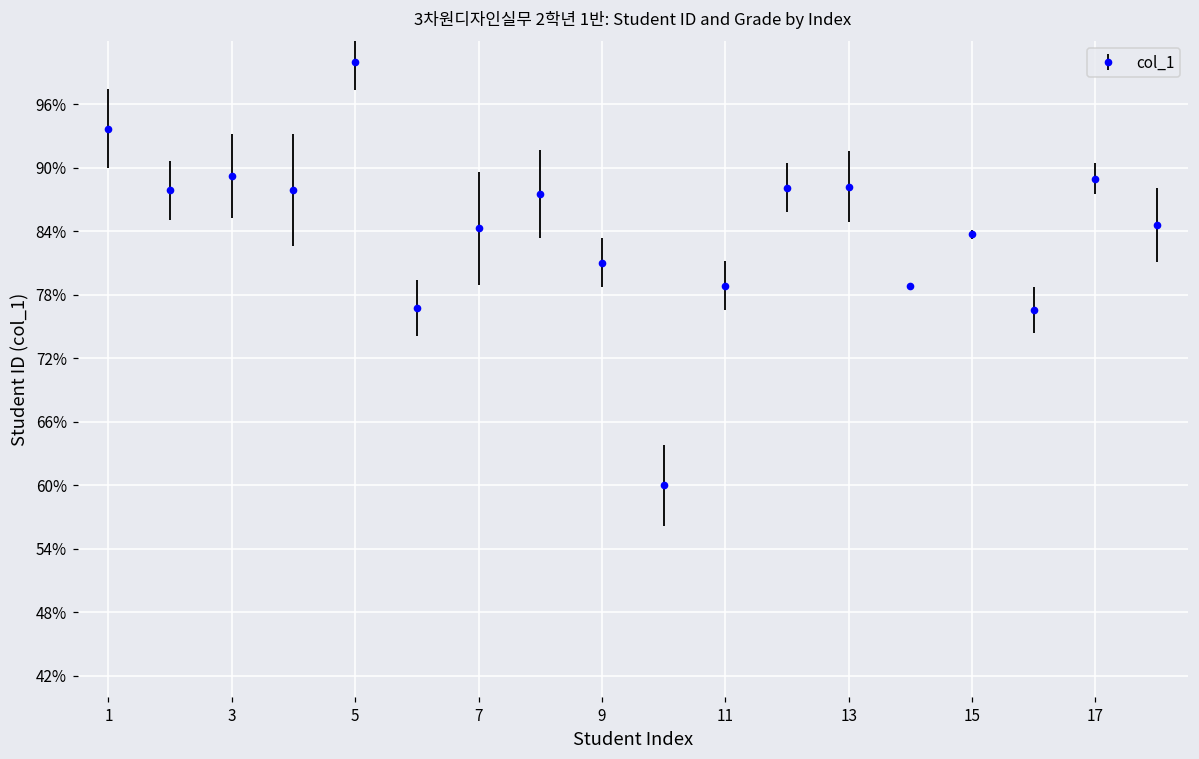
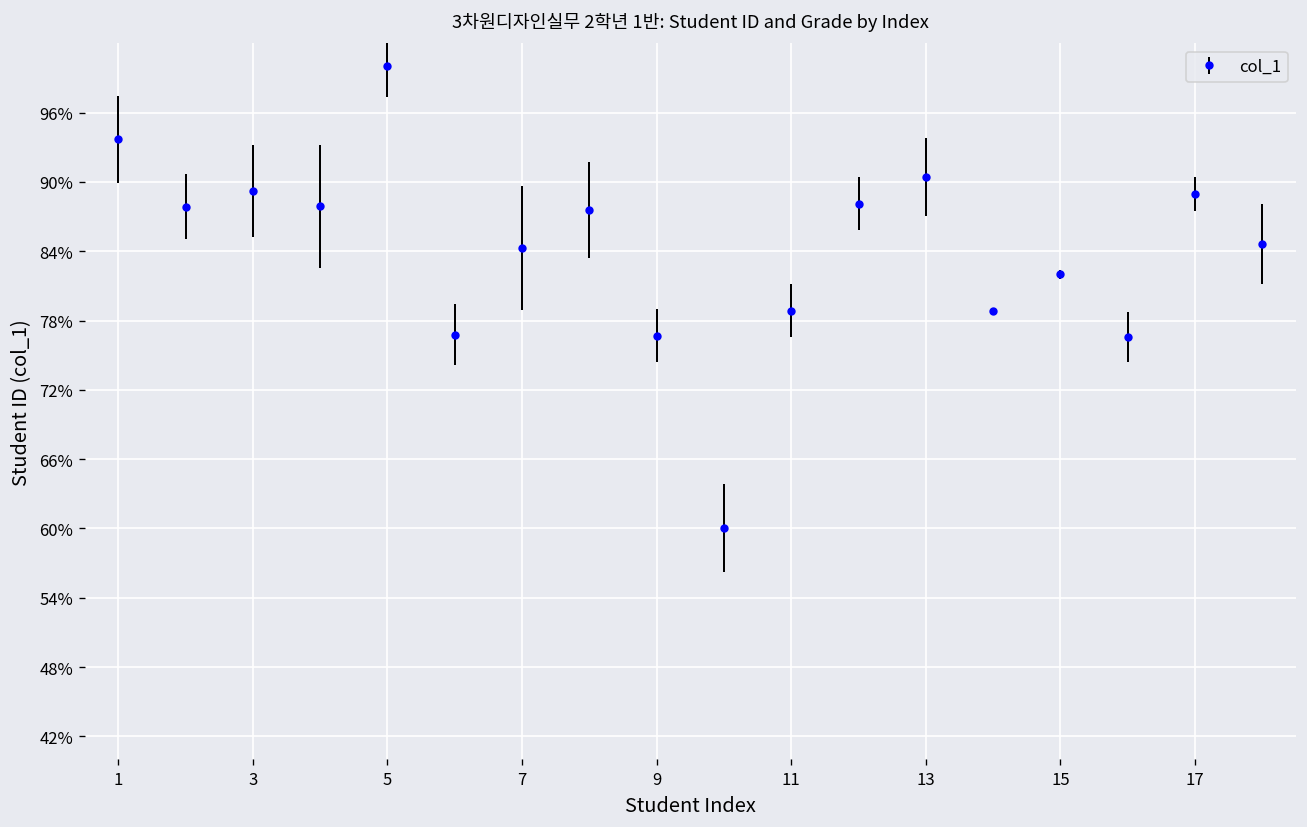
9: 81% -> 77%
13: 88% -> 90%
15: 84% -> 82%
